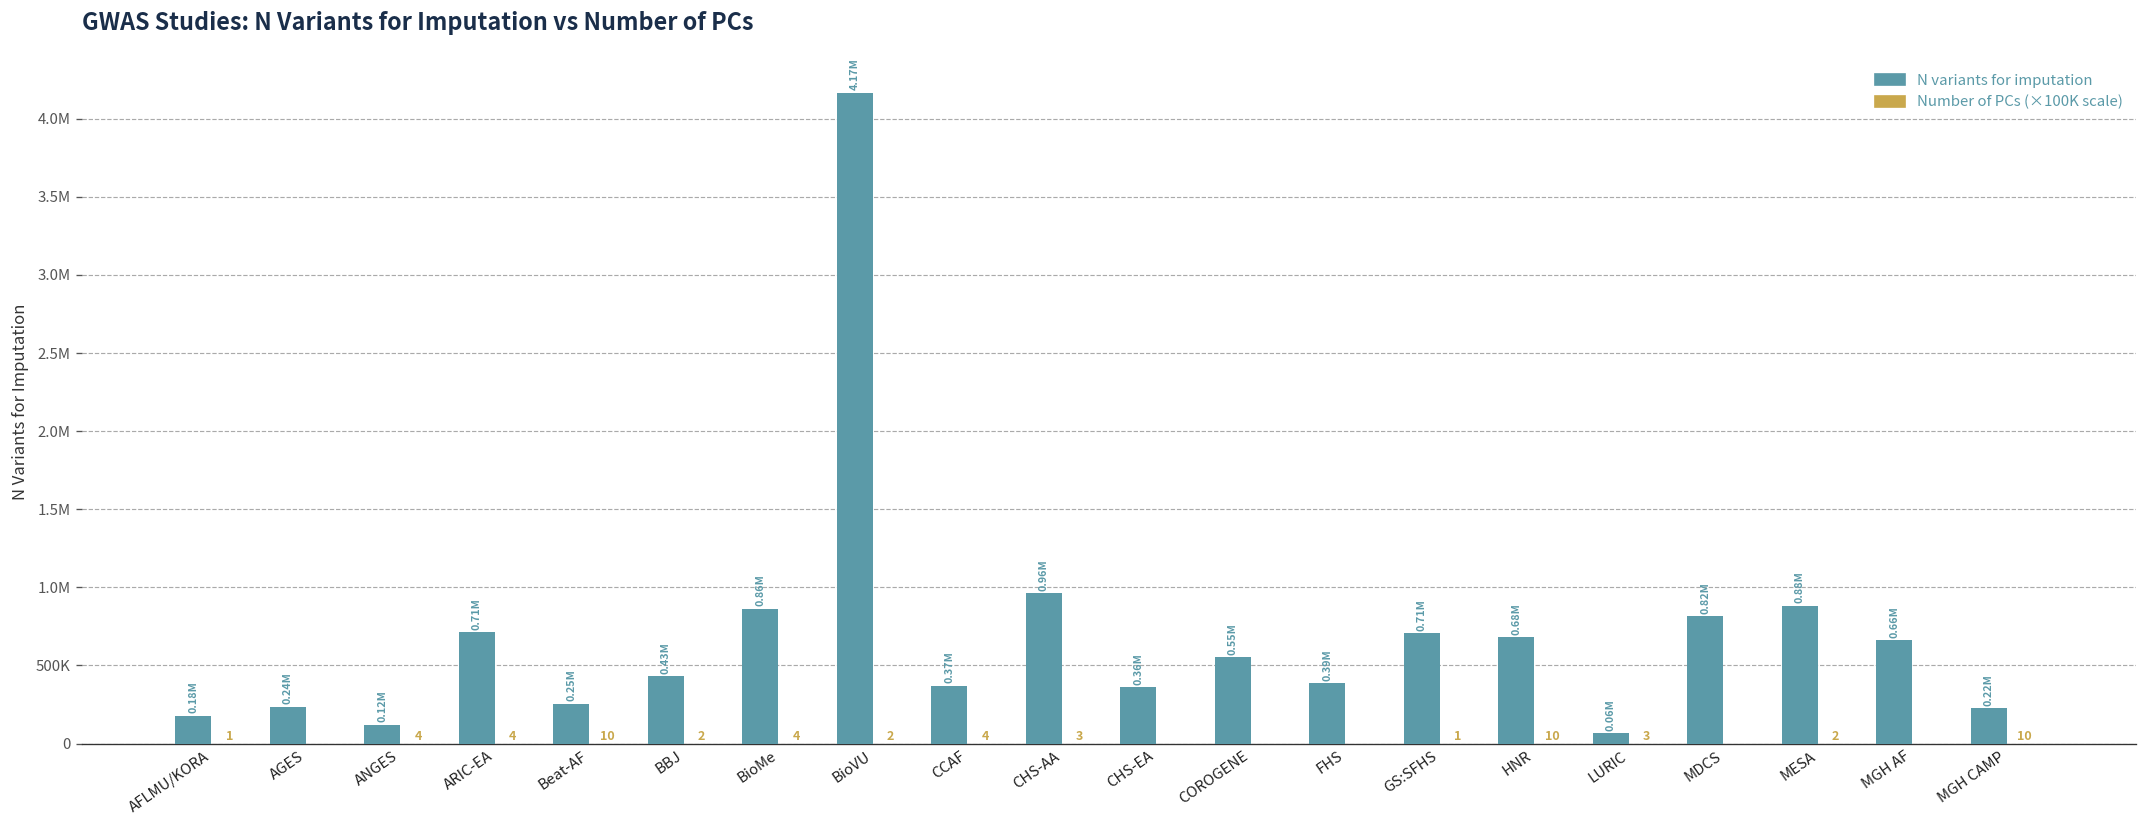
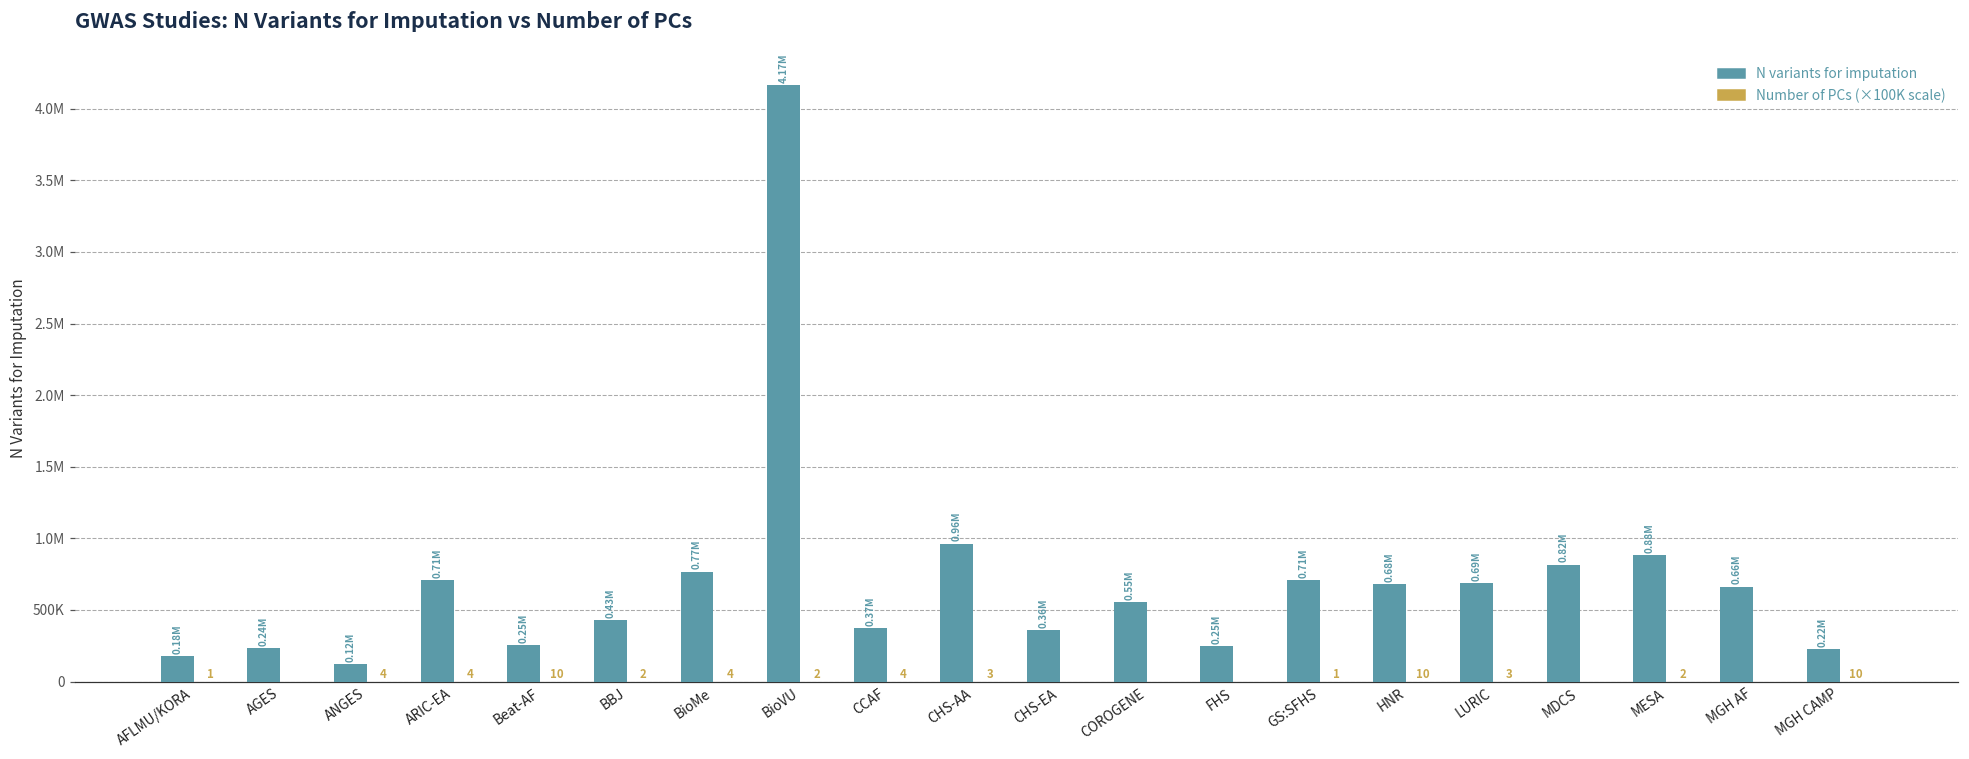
N variants for imputation, BioMe: 0.86M -> 0.77M
N variants for imputation, FHS: 0.39M -> 0.25M
N variants for imputation, LURIC: 0.06M -> 0.69M
